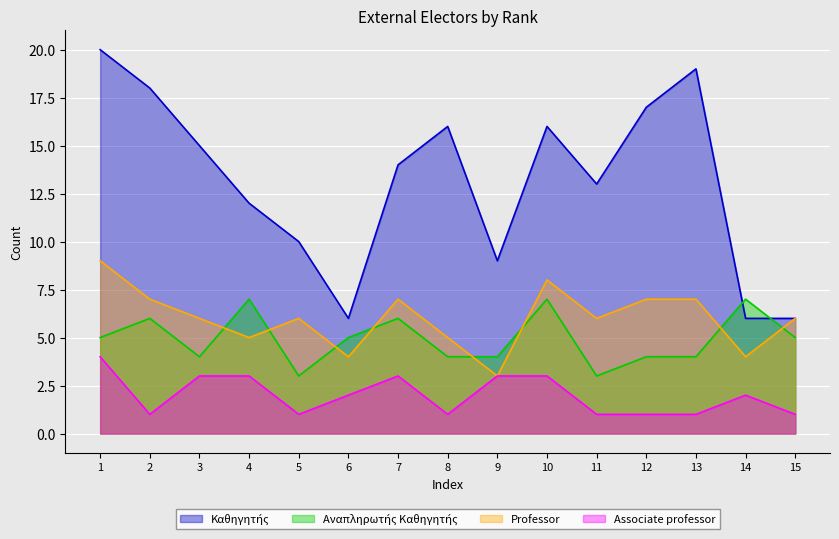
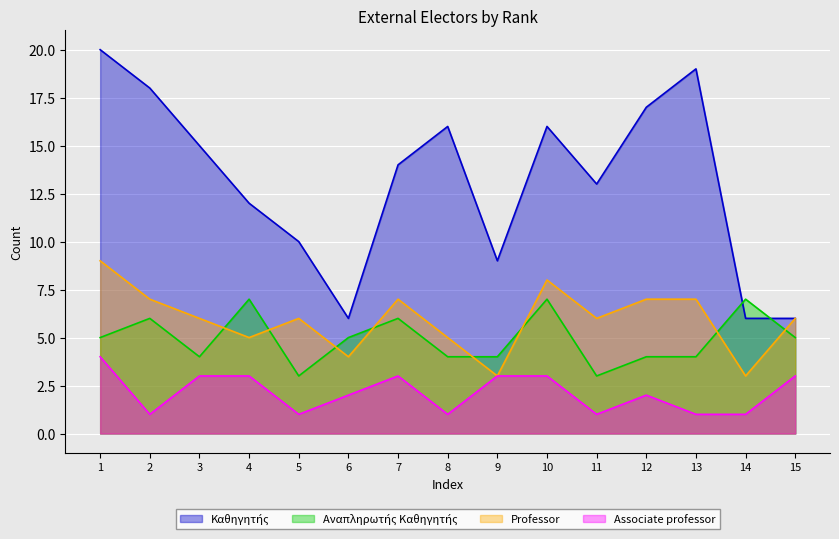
Associate professor, 12: 1 -> 2
Professor, 14: 4 -> 3
Associate professor, 14: 2 -> 1
Associate professor, 15: 1 -> 3
